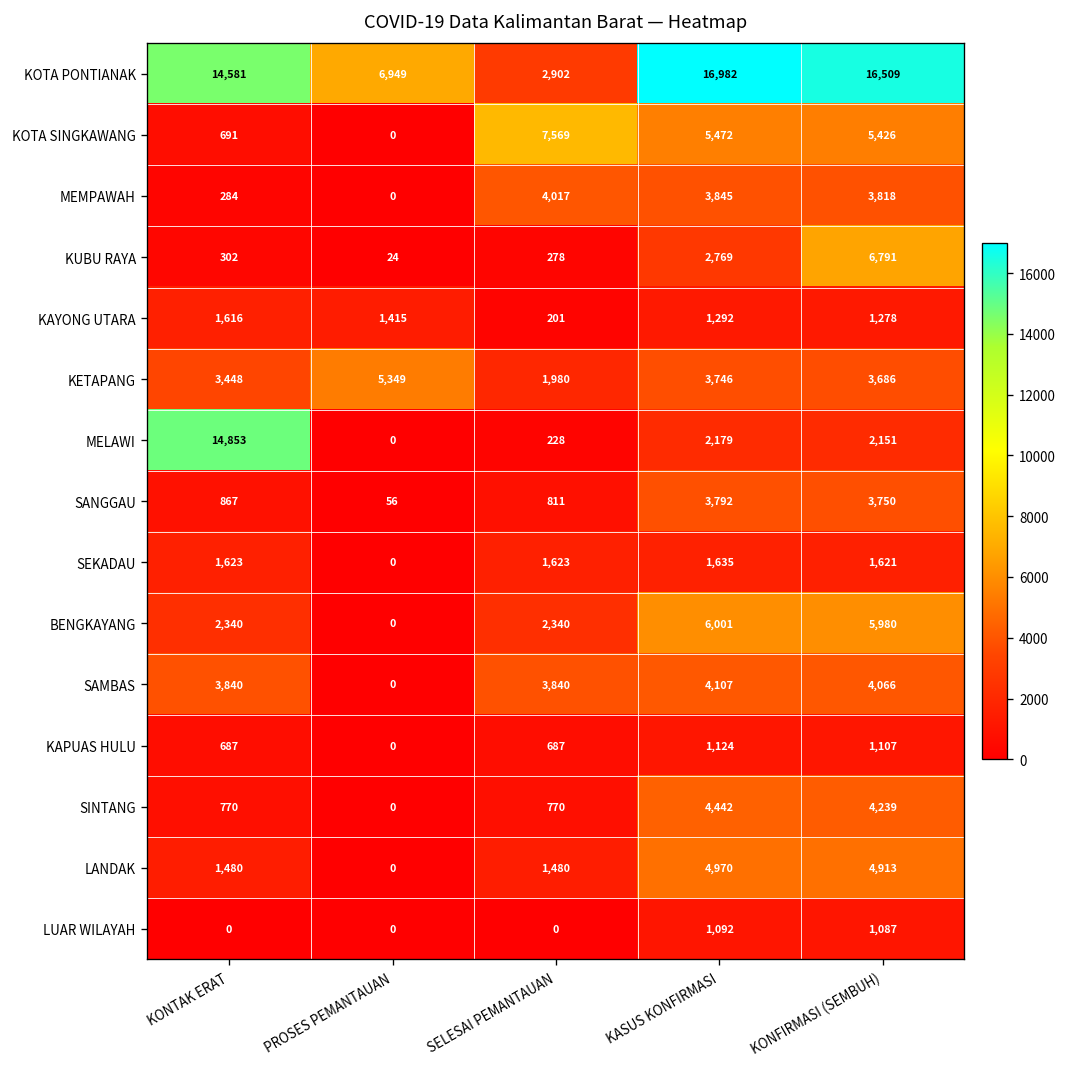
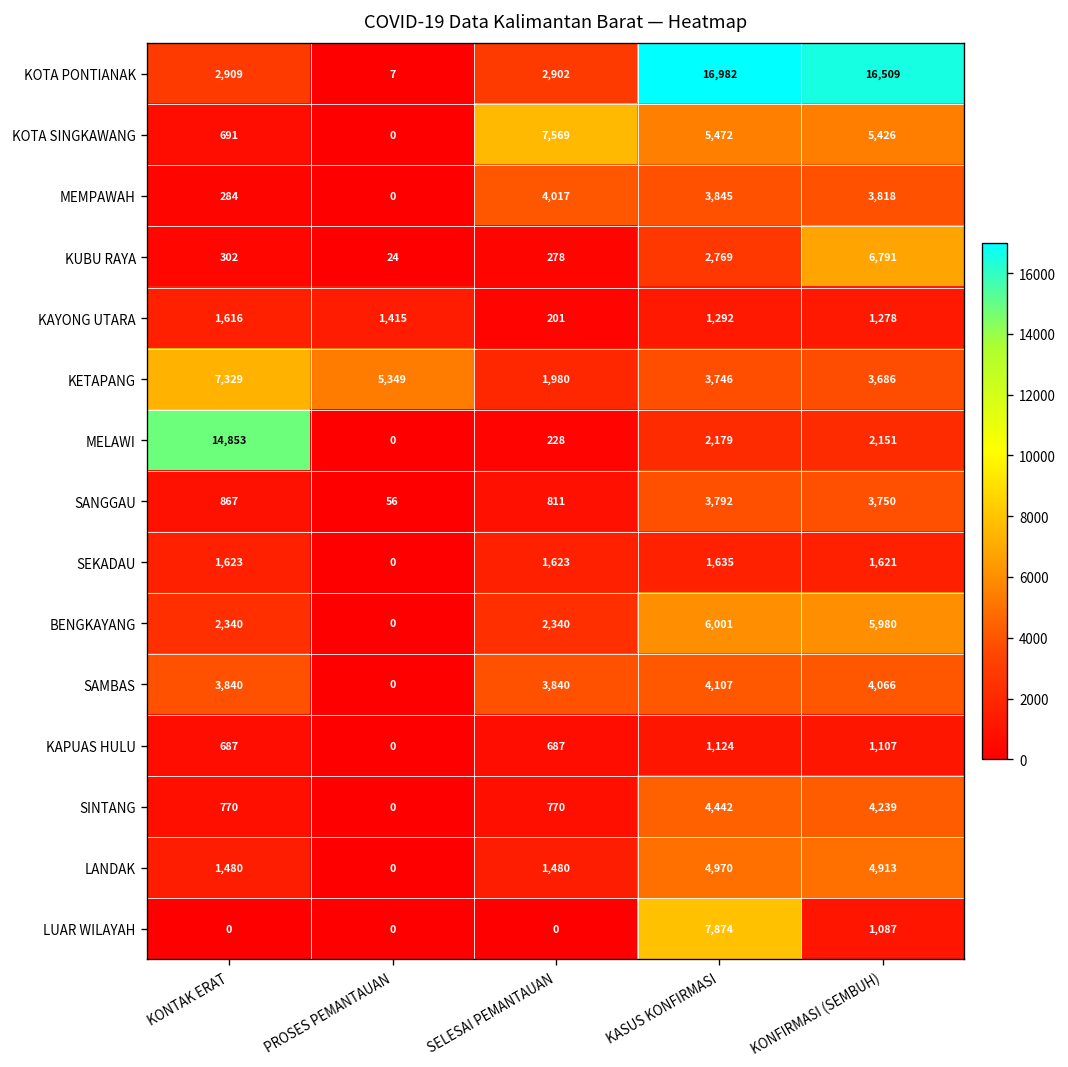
KOTA PONTIANAK, KONTAK ERAT: 14,581 -> 2,909
KOTA PONTIANAK, PROSES PEMANTAUAN: 6,949 -> 7
KETAPANG, KONTAK ERAT: 3,448 -> 7,329
LUAR WILAYAH, KASUS KONFIRMASI: 1,092 -> 7,874
